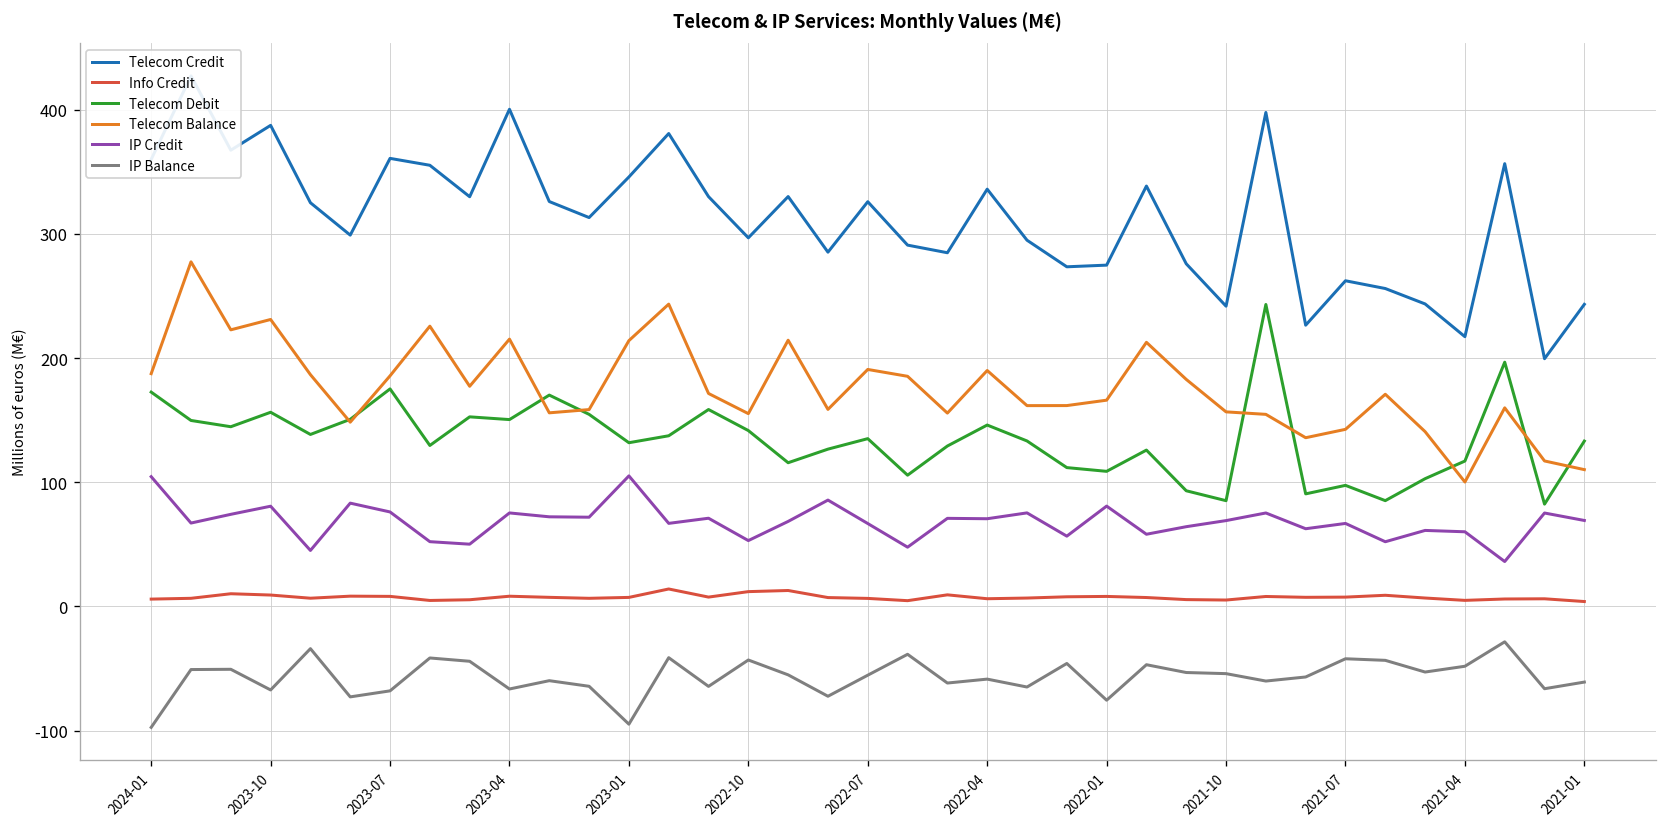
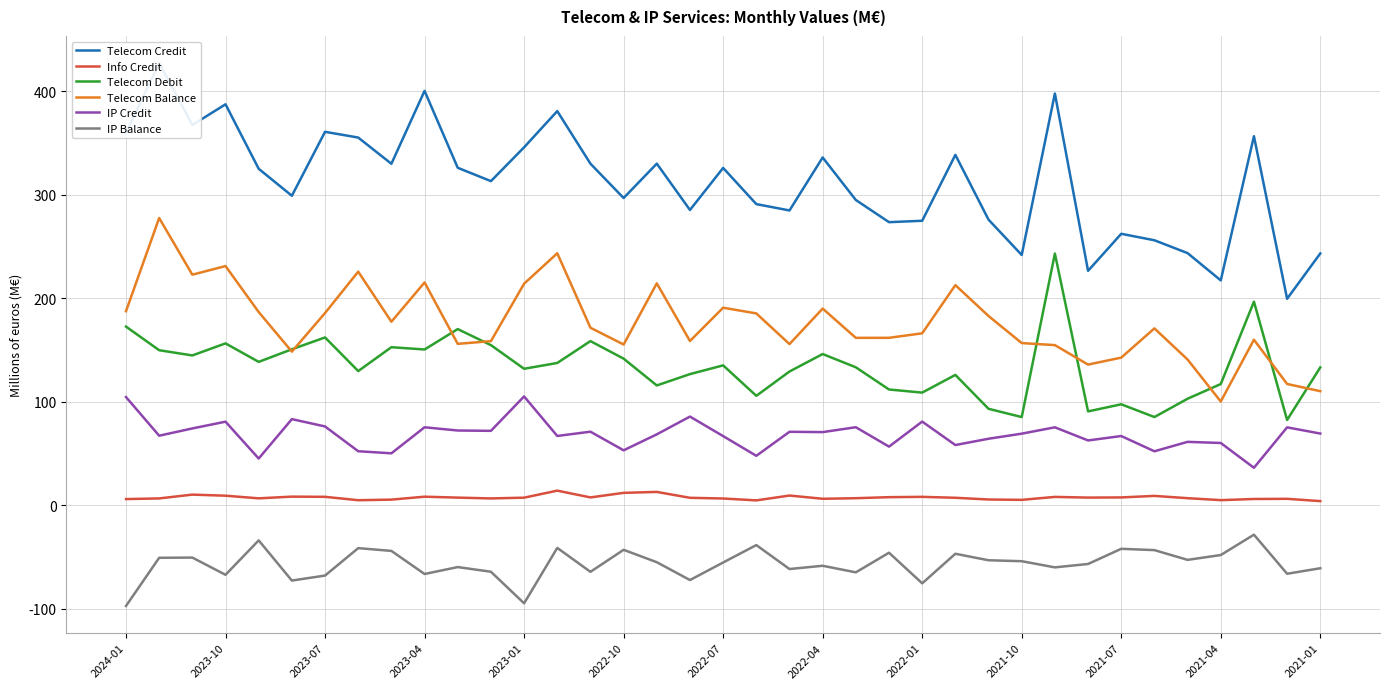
Telecom Debit, 2023-07: 175 -> 162
